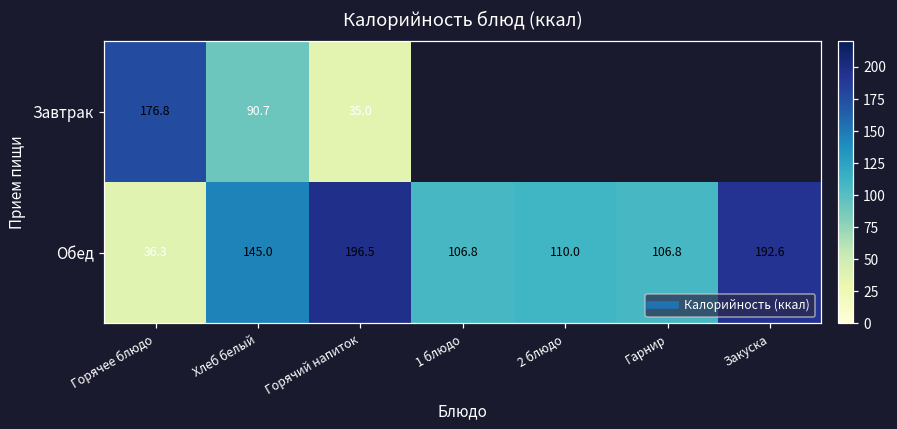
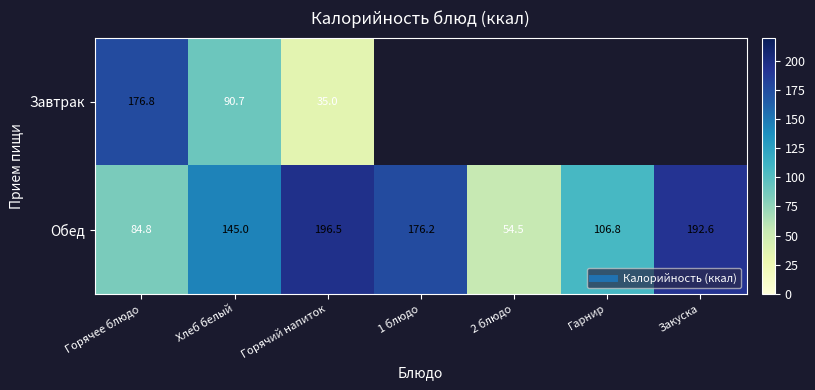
Обед, Горячее блюдо: 36.3 -> 84.8
Обед, 1 блюдо: 106.8 -> 176.2
Обед, 2 блюдо: 110.0 -> 54.5
